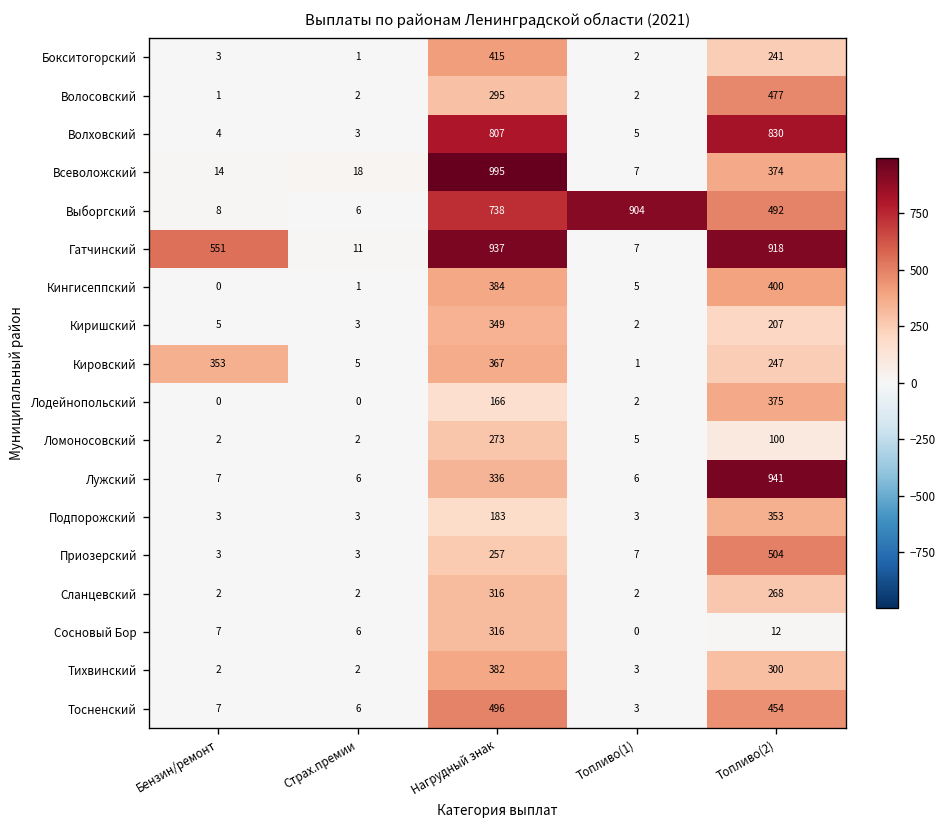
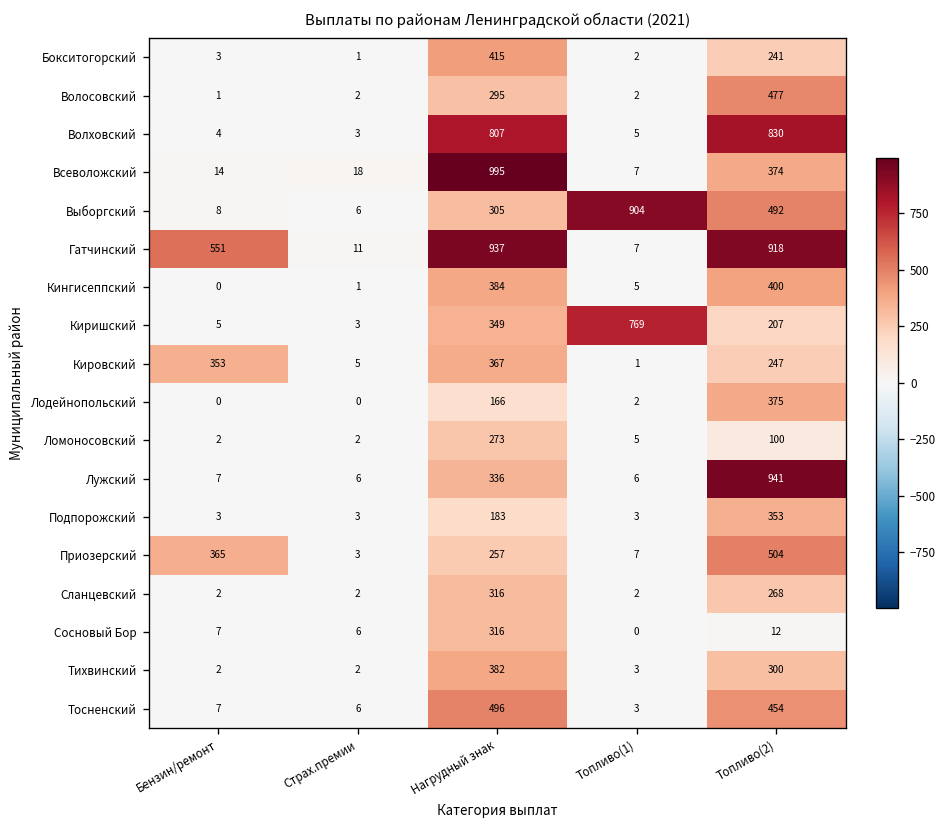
Выборгский, Нагрудный знак: 738 -> 305
Киришский, Топливо(1): 2 -> 769
Приозерский, Бензин/ремонт: 3 -> 365
